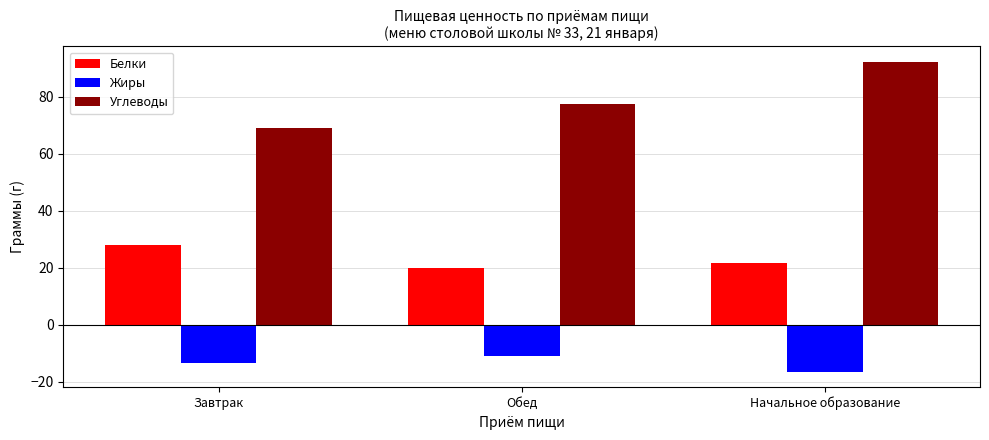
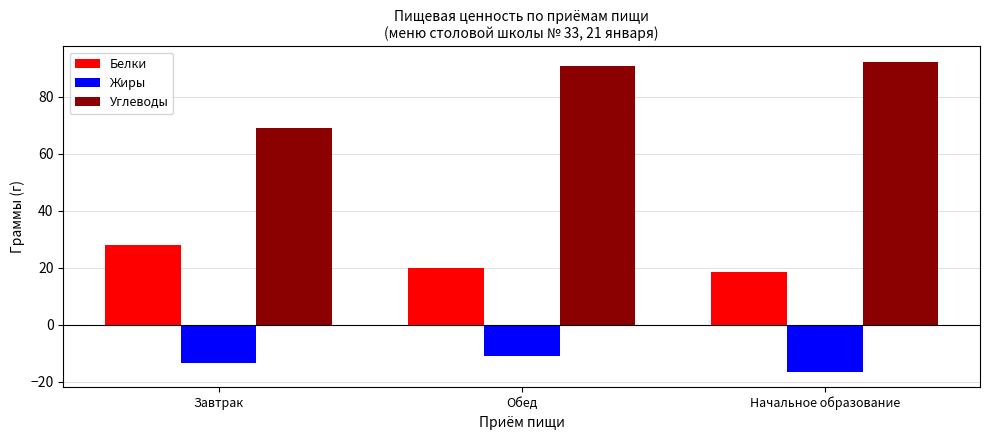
Углеводы, Обед: 77 -> 91
Белки, Начальное образование: 22 -> 18
